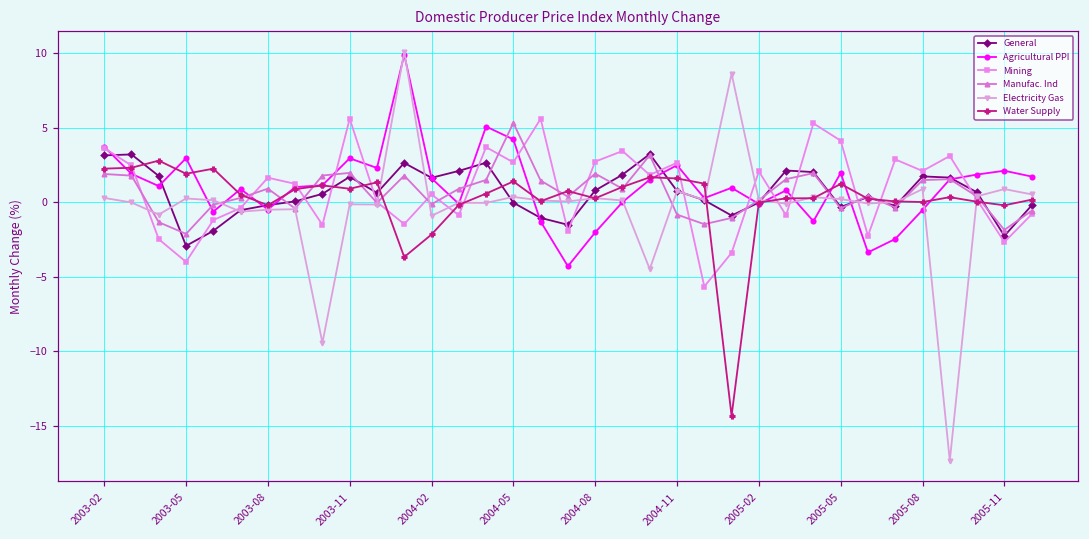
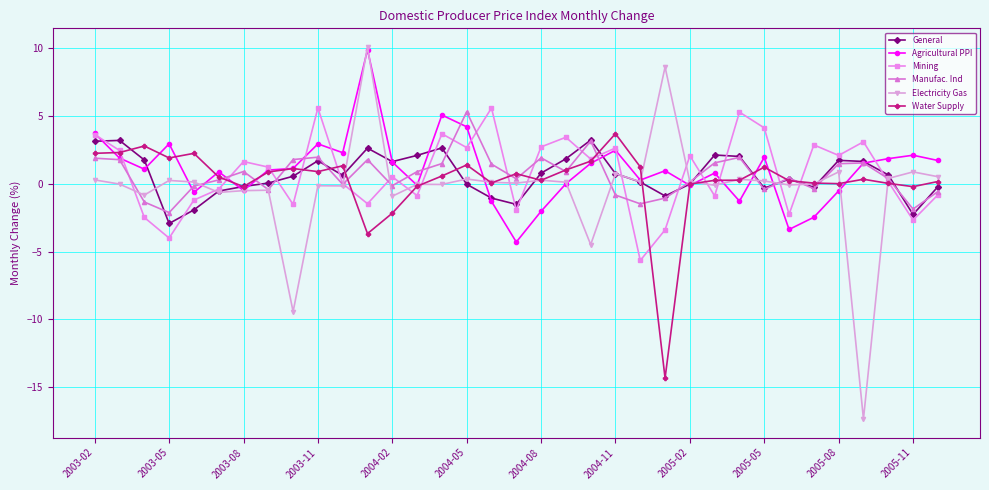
Water Supply, 2004-11: 1.6 -> 3.7
